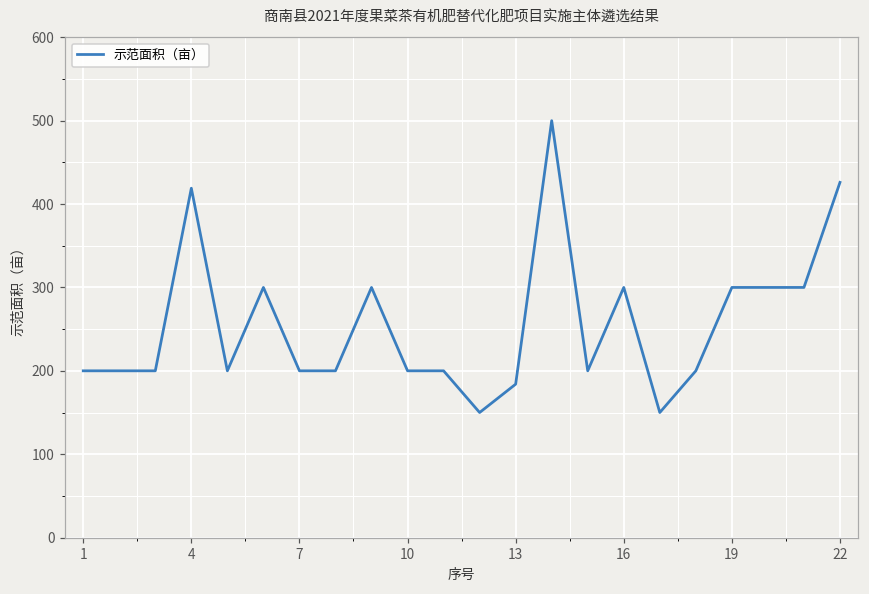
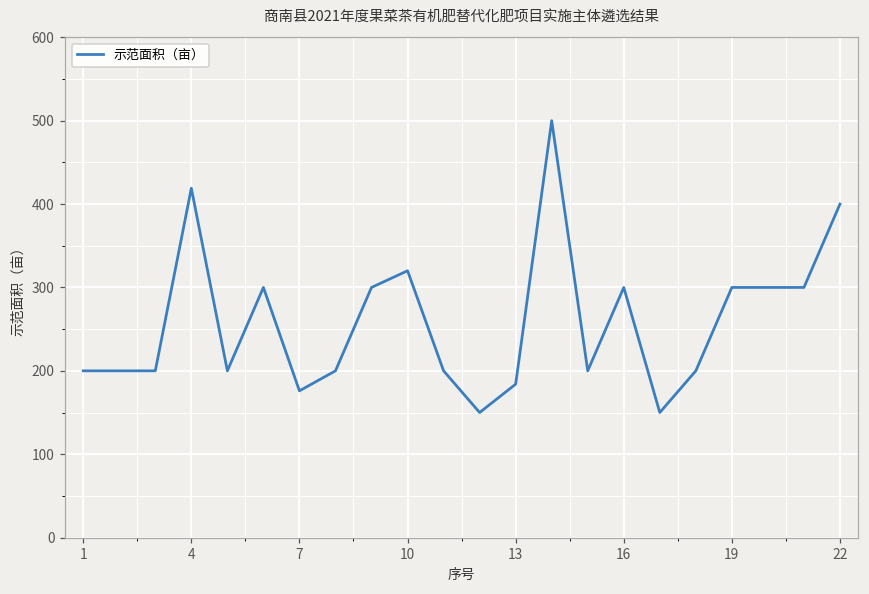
7: 200 -> 180
10: 200 -> 320
22: 430 -> 400
